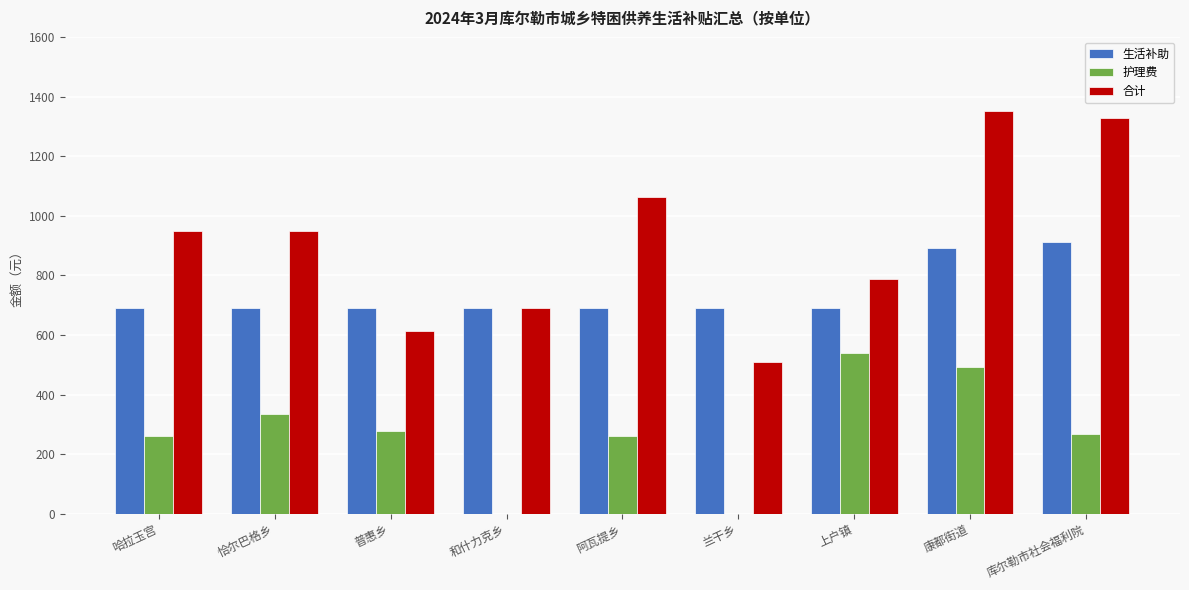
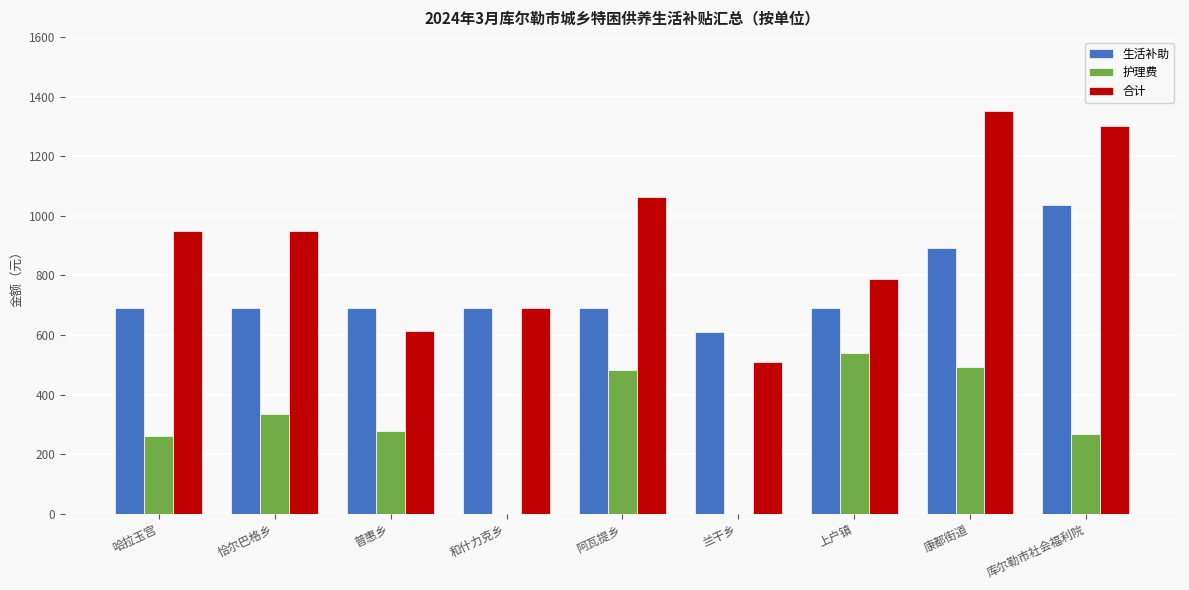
护理费, 阿瓦提乡: 260 -> 480
生活补助, 兰干乡: 690 -> 610
生活补助, 库尔勒市社会福利院: 910 -> 1040
合计, 库尔勒市社会福利院: 1330 -> 1300
